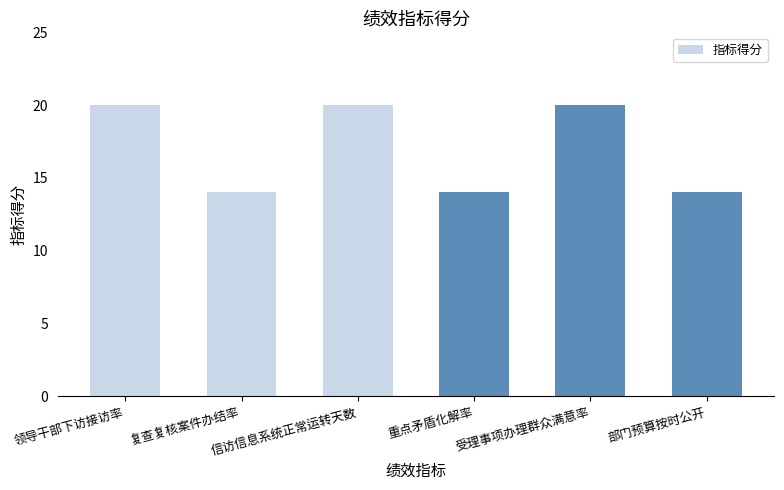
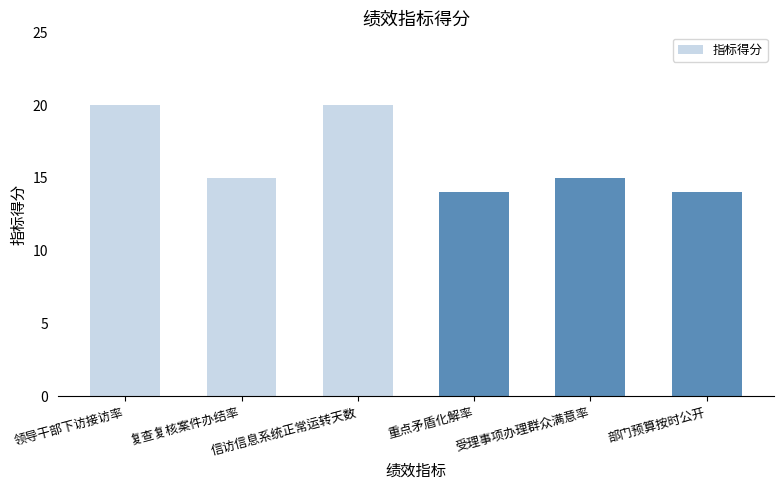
复查复核案件办结率: 14 -> 15
受理事项办理群众满意率: 20 -> 15
